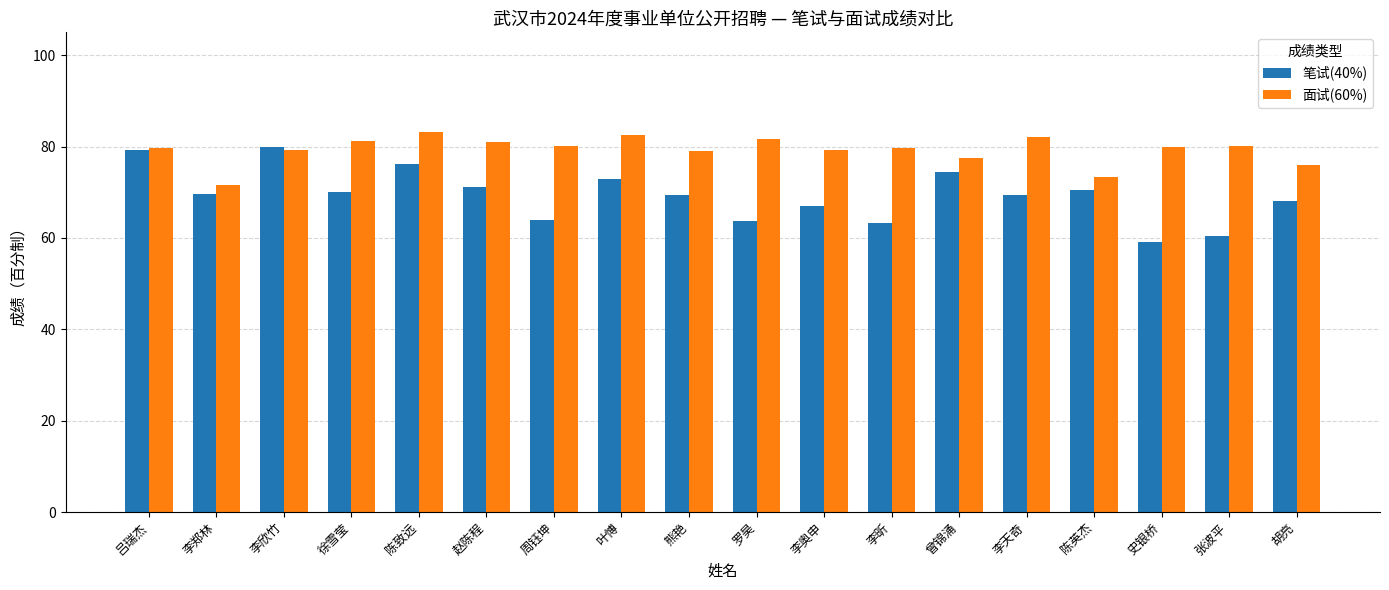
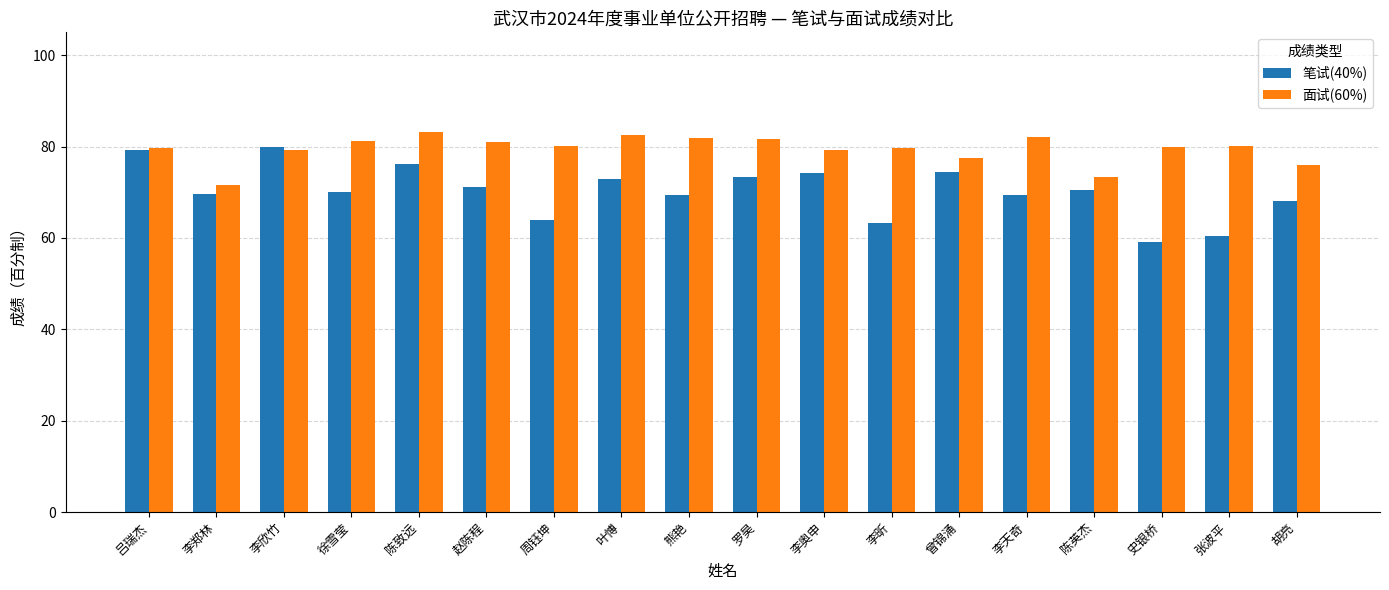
面试(60%), 熊艳: 79 -> 82
笔试(40%), 罗昊: 64 -> 73
笔试(40%), 李奥申: 67 -> 74
